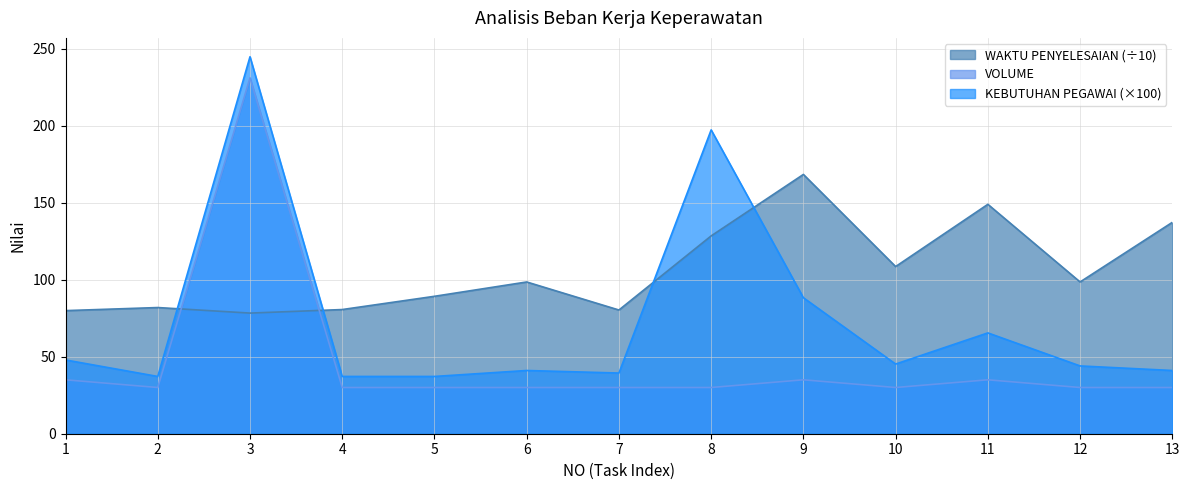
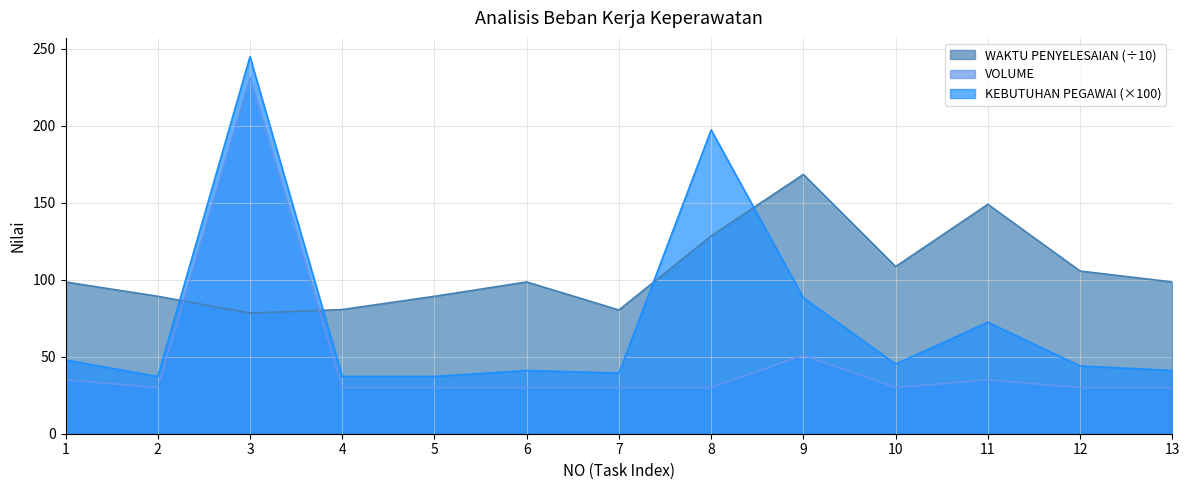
WAKTU PENYELESAIAN (÷10), 1: 80 -> 99
WAKTU PENYELESAIAN (÷10), 2: 82 -> 89
VOLUME, 9: 35 -> 51
KEBUTUHAN PEGAWAI (×100), 11: 65 -> 72
WAKTU PENYELESAIAN (÷10), 12: 99 -> 106
WAKTU PENYELESAIAN (÷10), 13: 137 -> 99
